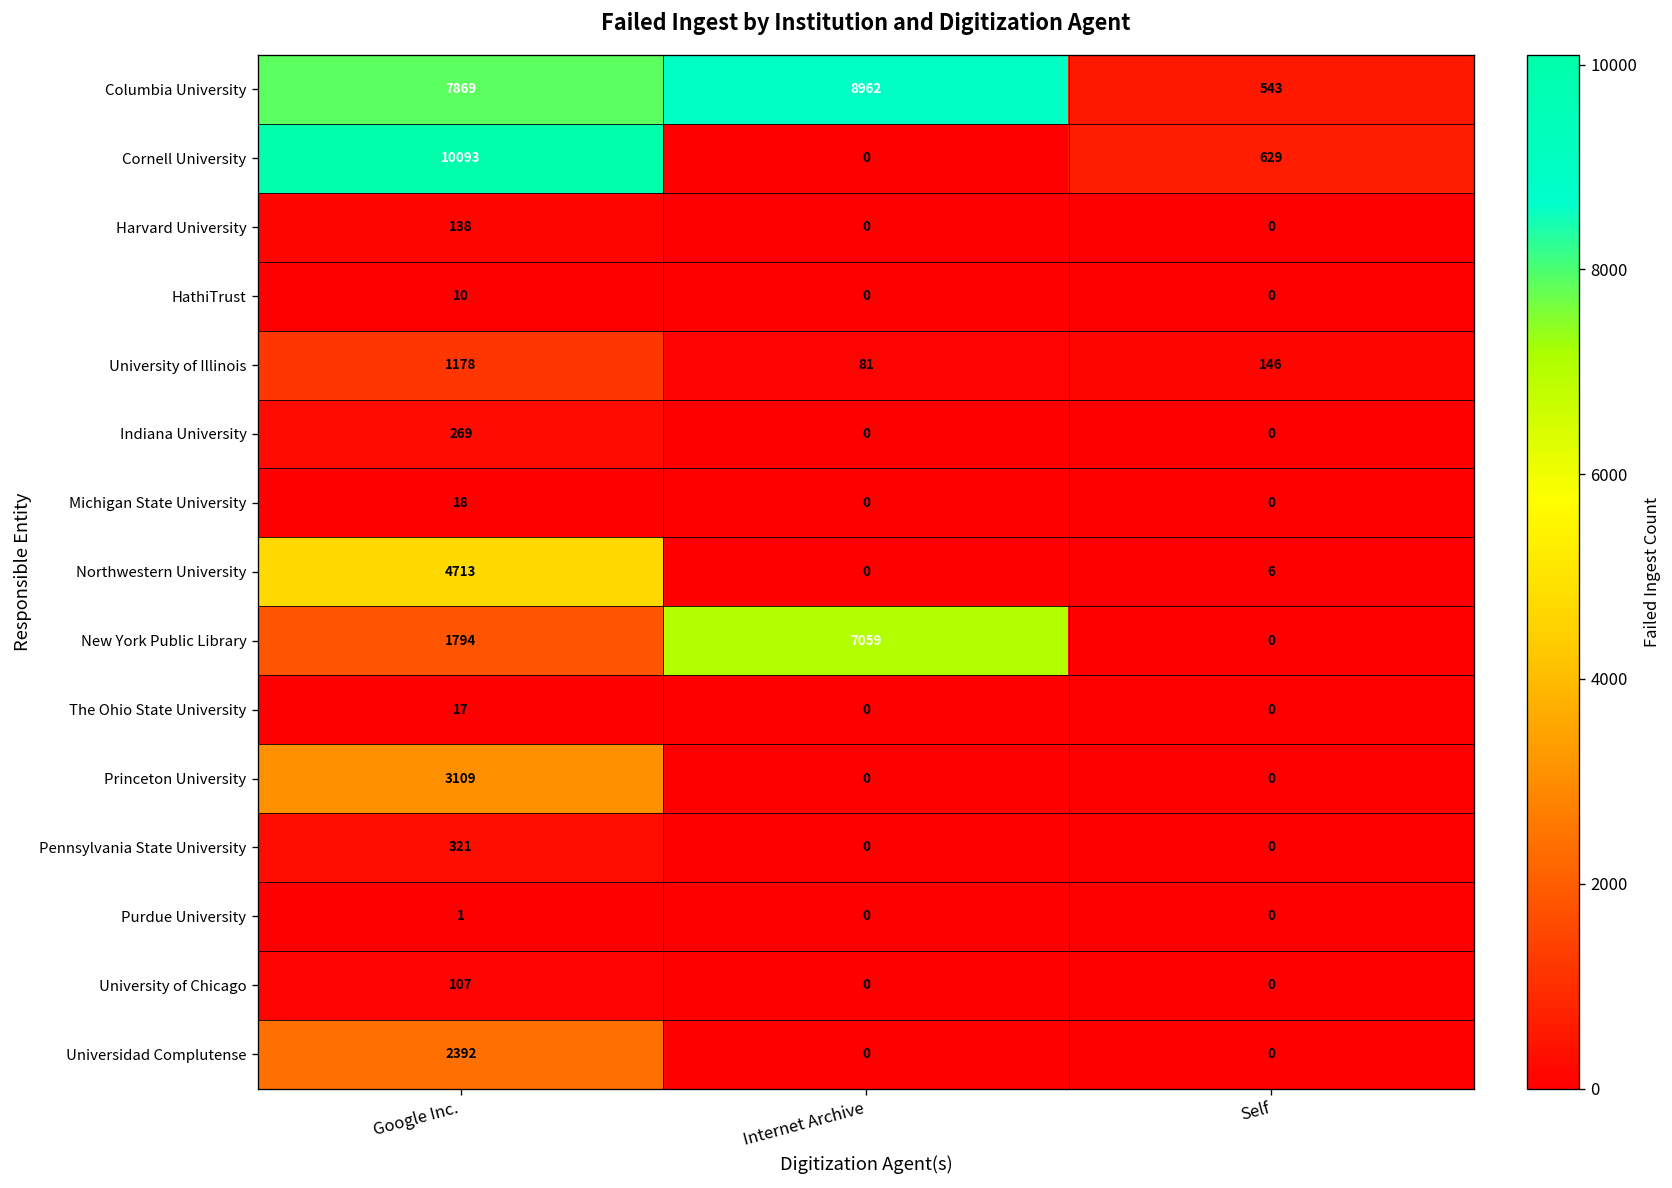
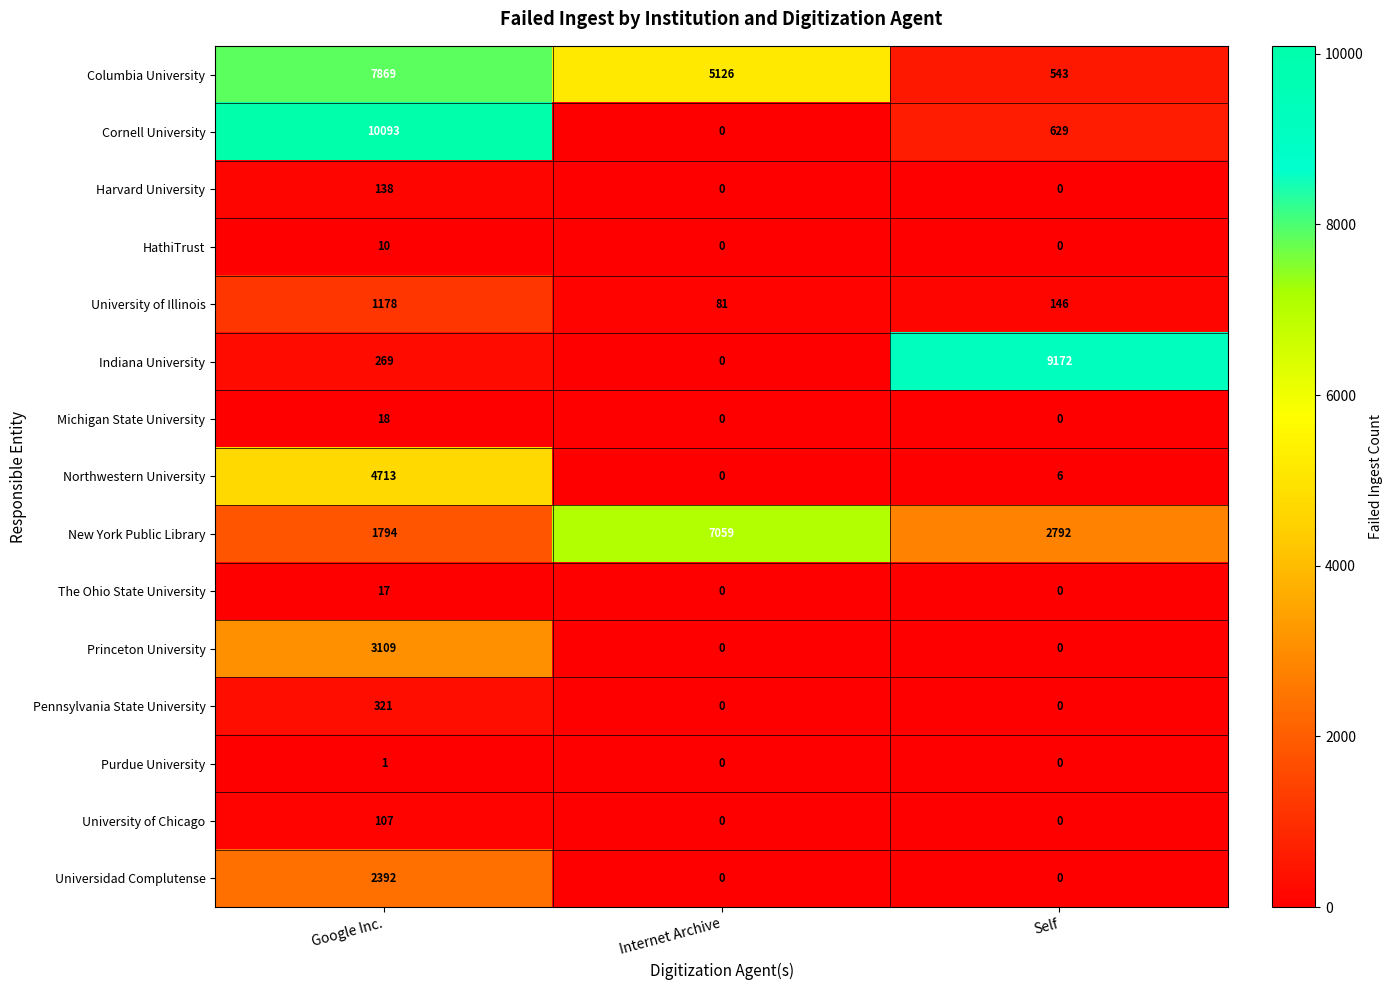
Columbia University, Internet Archive: 8962 -> 5126
Indiana University, Self: 0 -> 9172
New York Public Library, Self: 0 -> 2792
